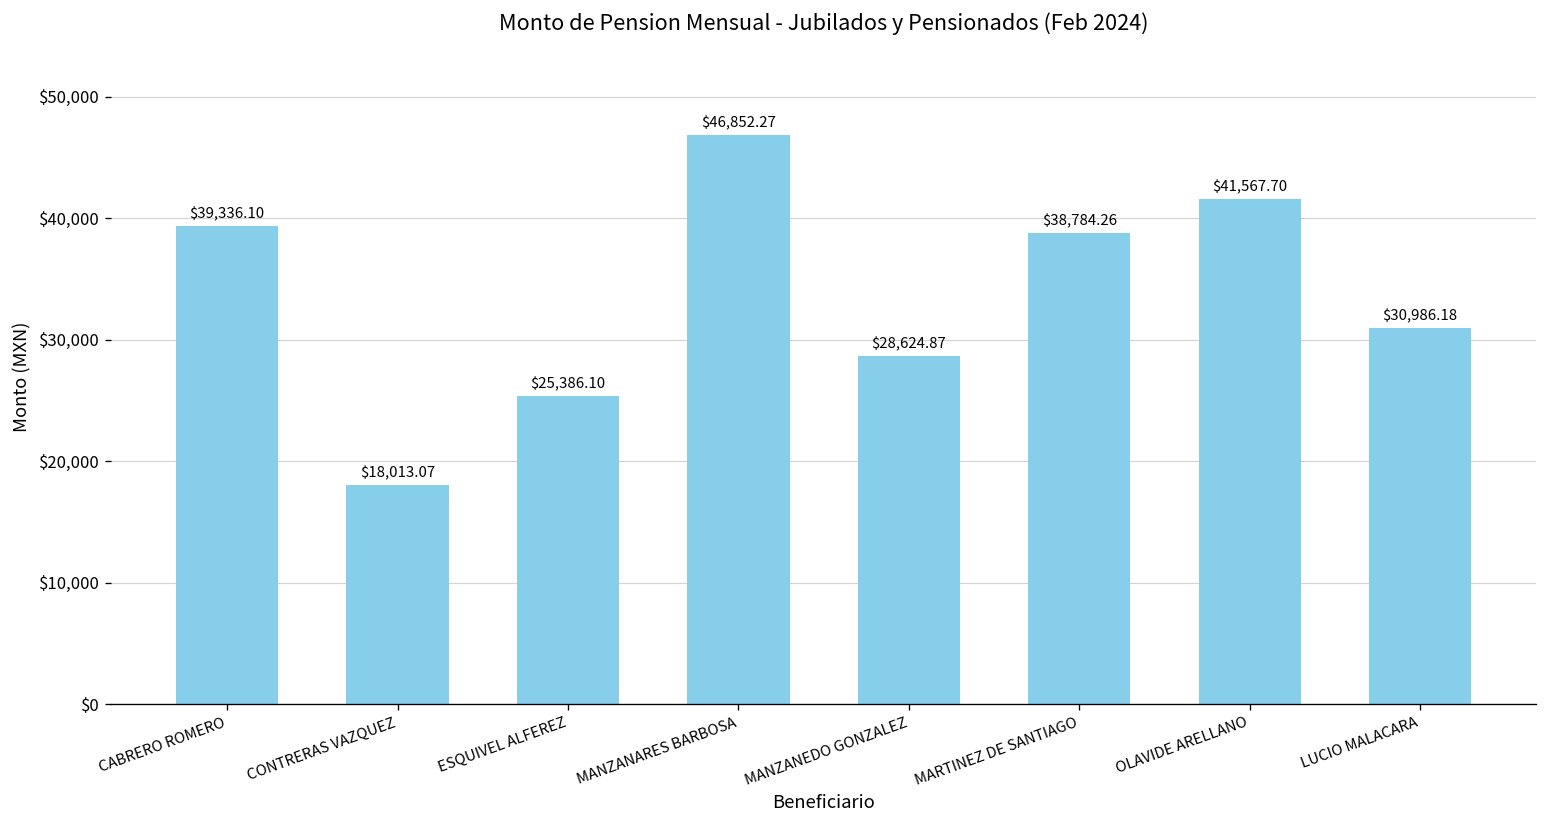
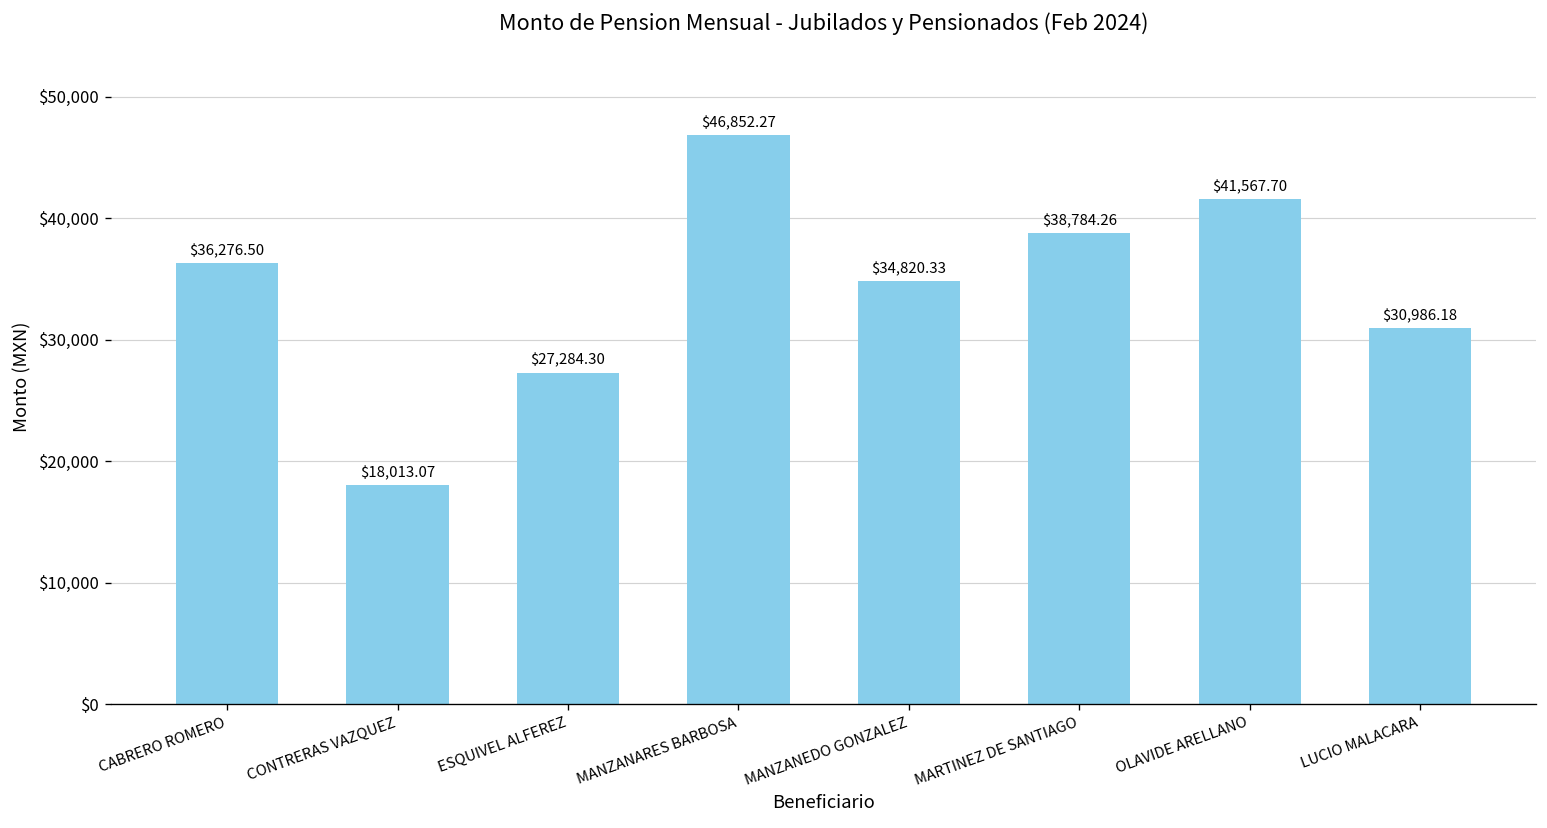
CABRERO ROMERO: $39,336.10 -> $36,276.50
ESQUIVEL ALFEREZ: $25,386.10 -> $27,284.30
MANZANEDO GONZALEZ: $28,624.87 -> $34,820.33
